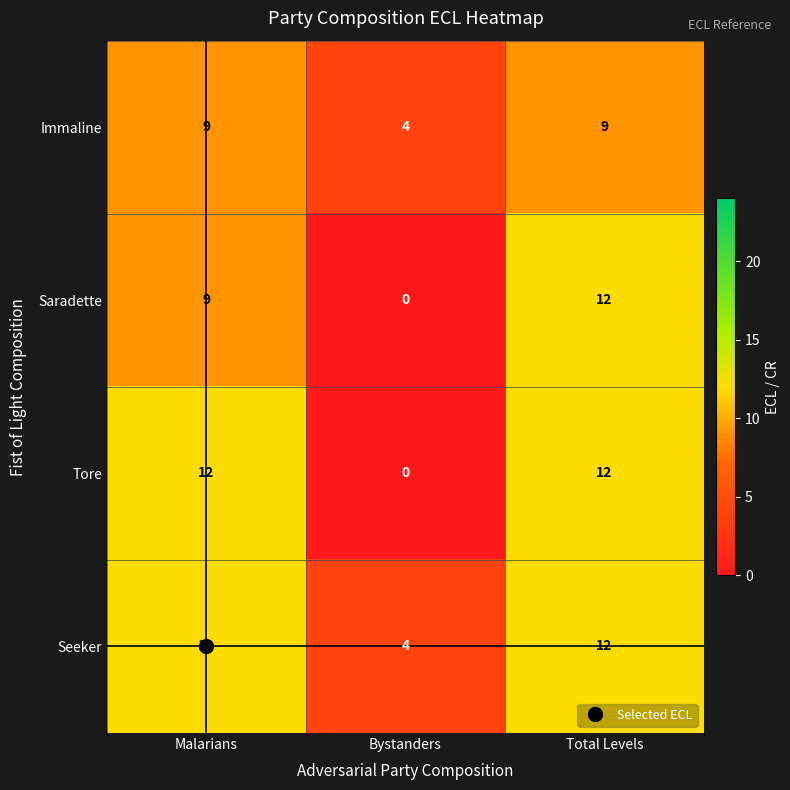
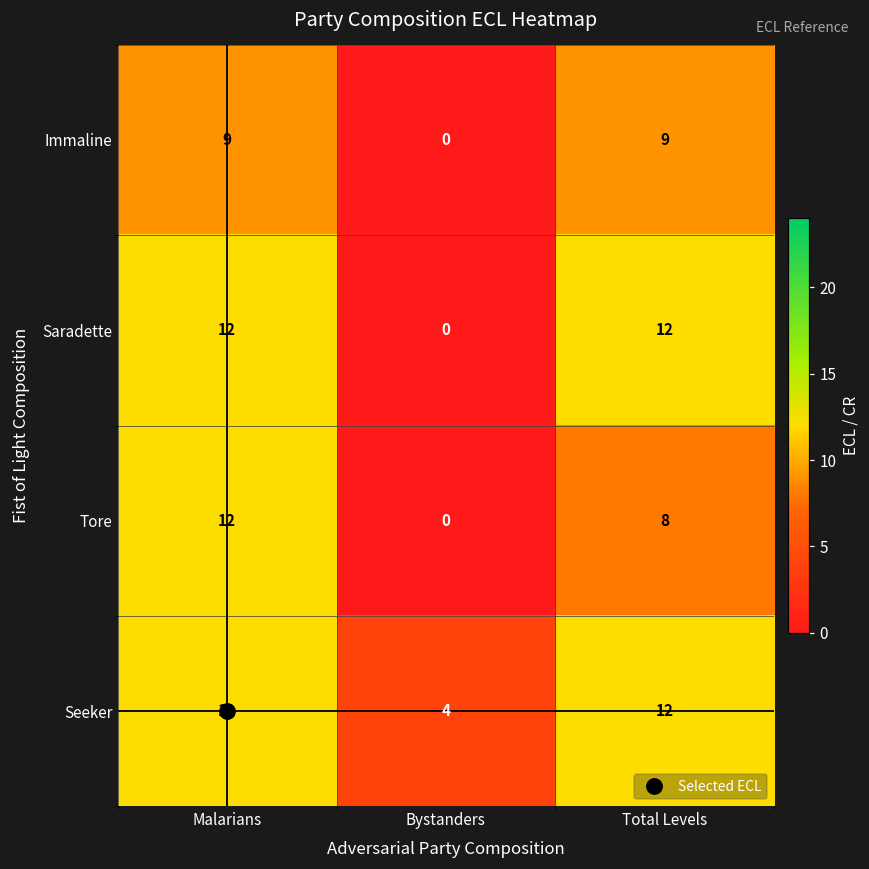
Immaline, Bystanders: 4 -> 0
Saradette, Malarians: 9 -> 12
Tore, Total Levels: 12 -> 8
